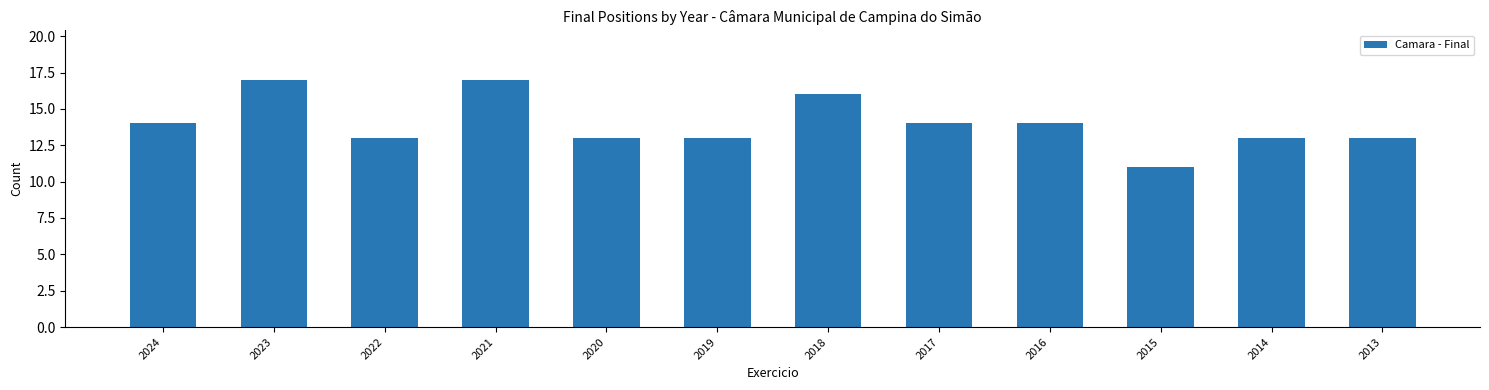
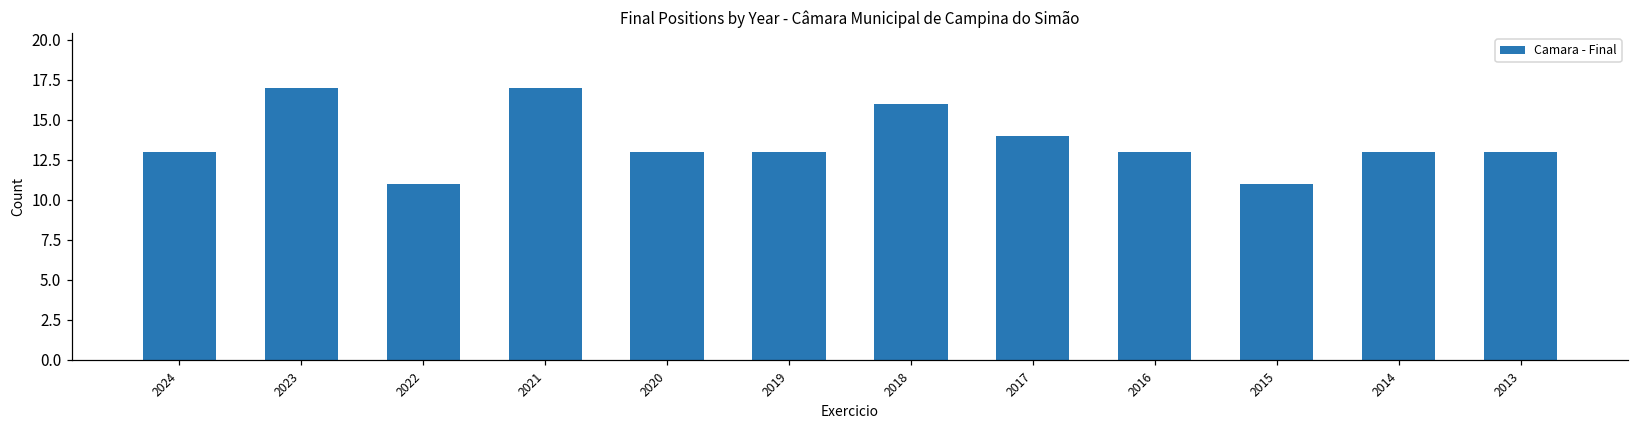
2024: 14 -> 13
2022: 13 -> 11
2016: 14 -> 13
